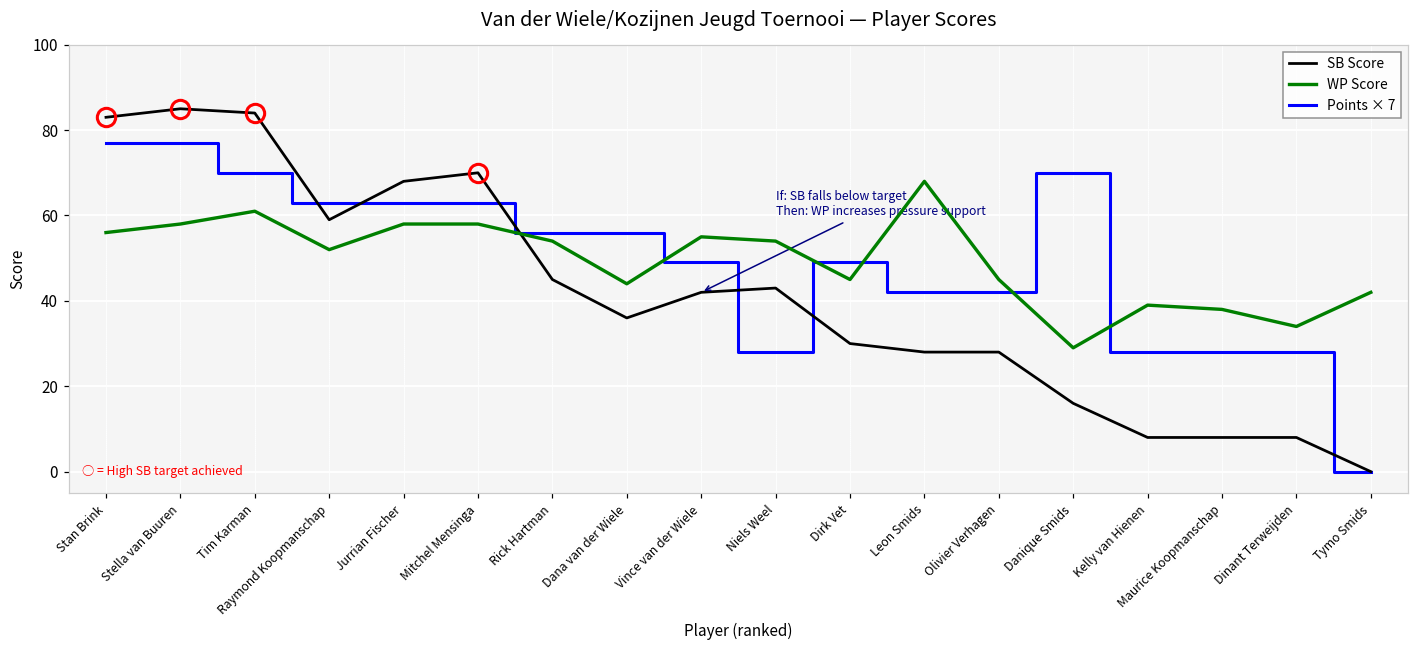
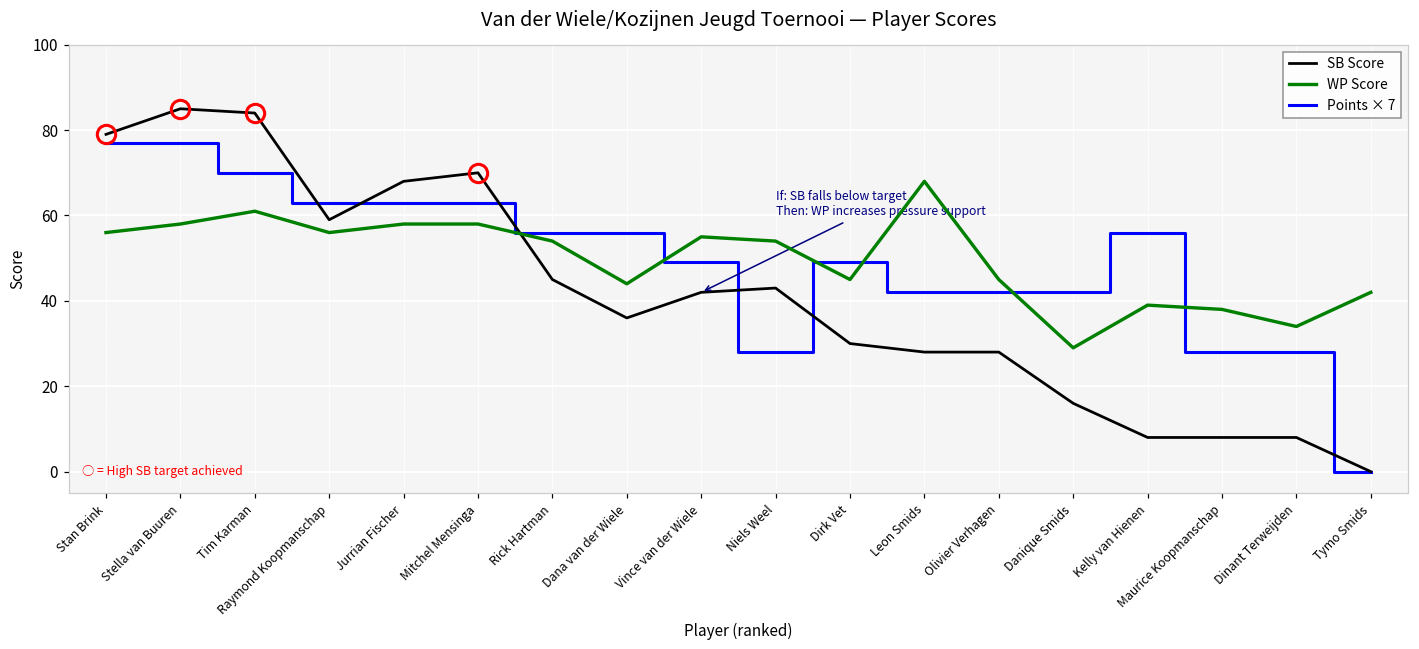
SB Score, Stan Brink: 83 -> 79
WP Score, Raymond Koopmanschap: 52 -> 56
Points × 7, Danique Smids: 70 -> 42
Points × 7, Kelly van Hienen: 28 -> 56
